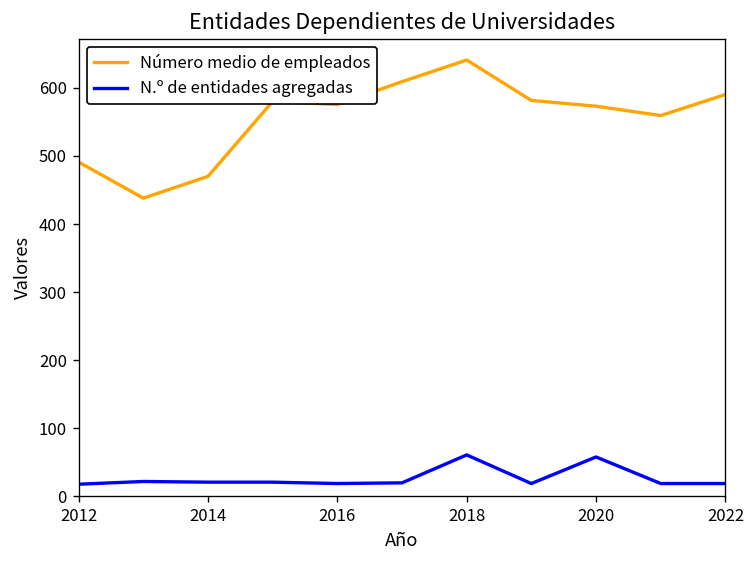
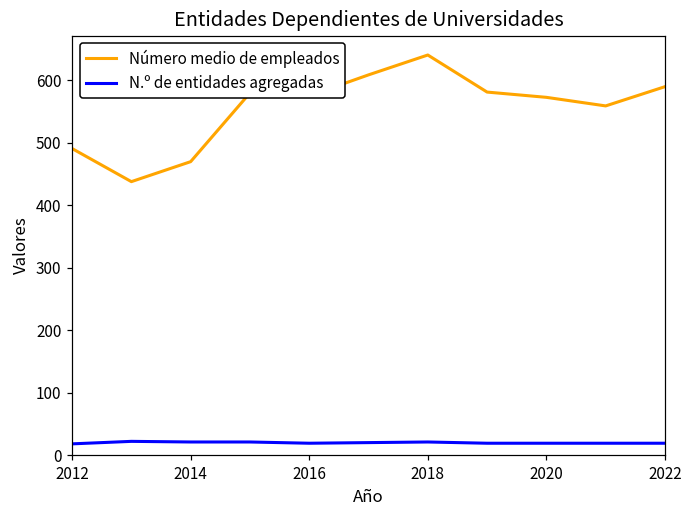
N.º de entidades agregadas, 2018: 60 -> 20
N.º de entidades agregadas, 2020: 60 -> 20
